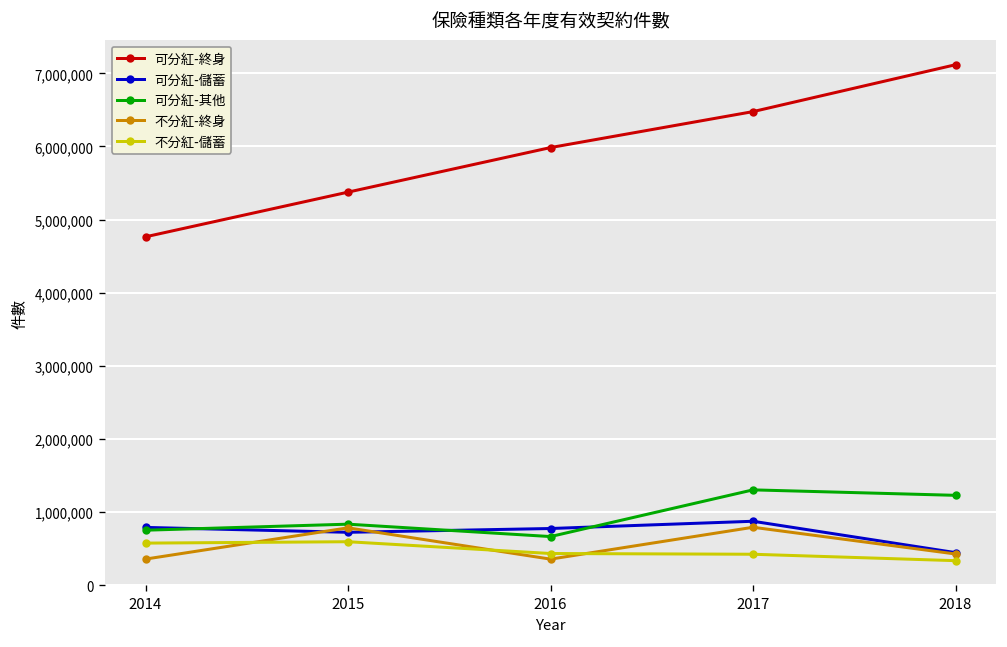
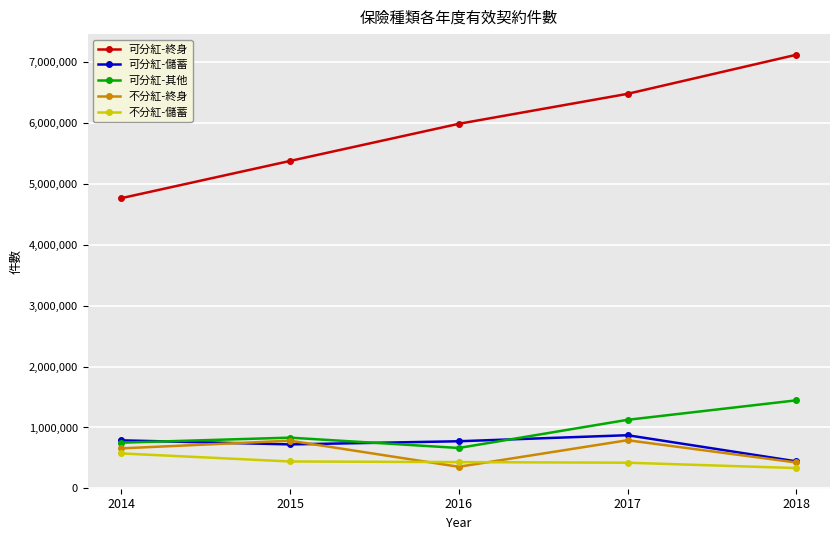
不分紅-終身, 2014: 400,000 -> 700,000
不分紅-儲蓄, 2015: 600,000 -> 400,000
可分紅-其他, 2017: 1,300,000 -> 1,100,000
可分紅-其他, 2018: 1,200,000 -> 1,400,000
